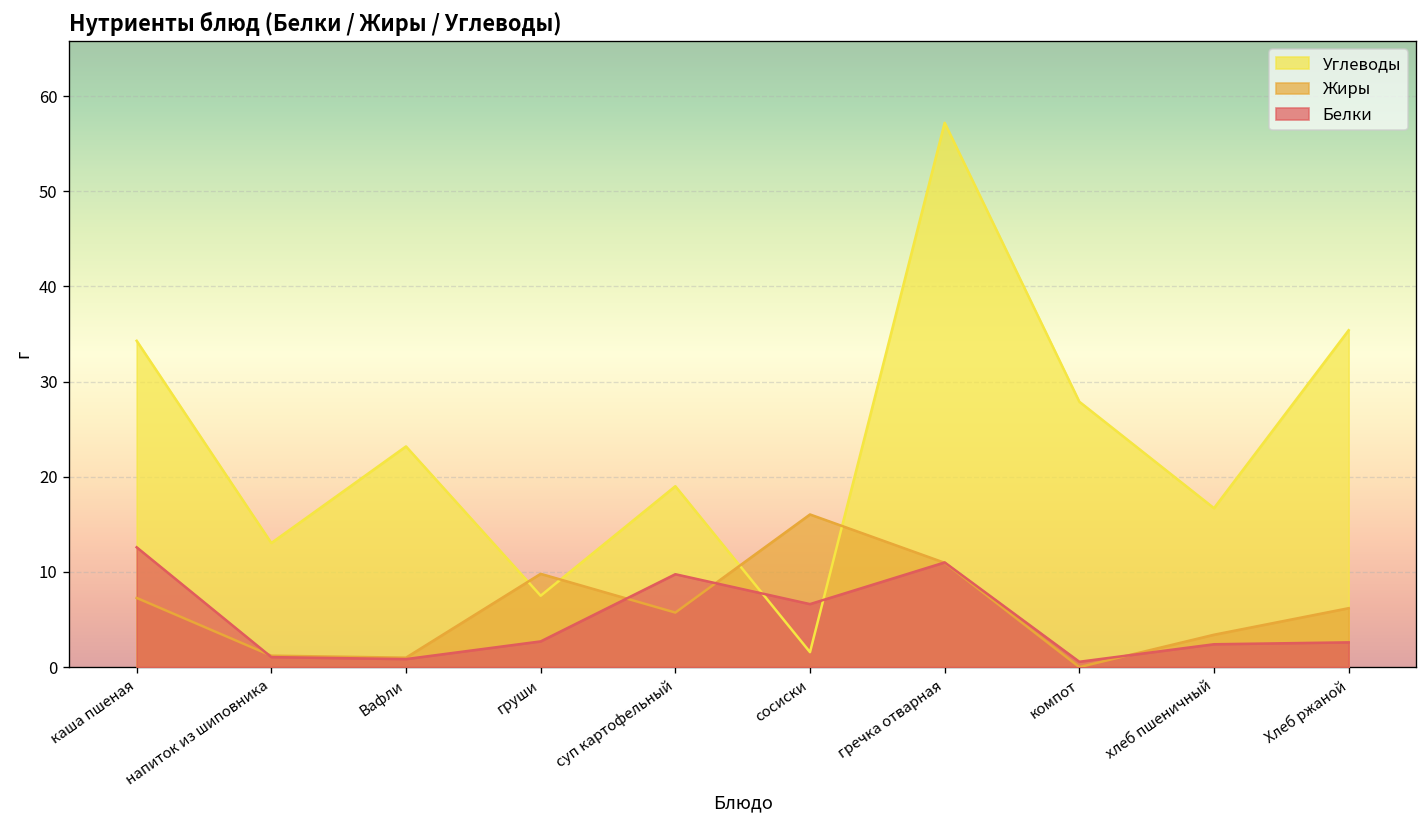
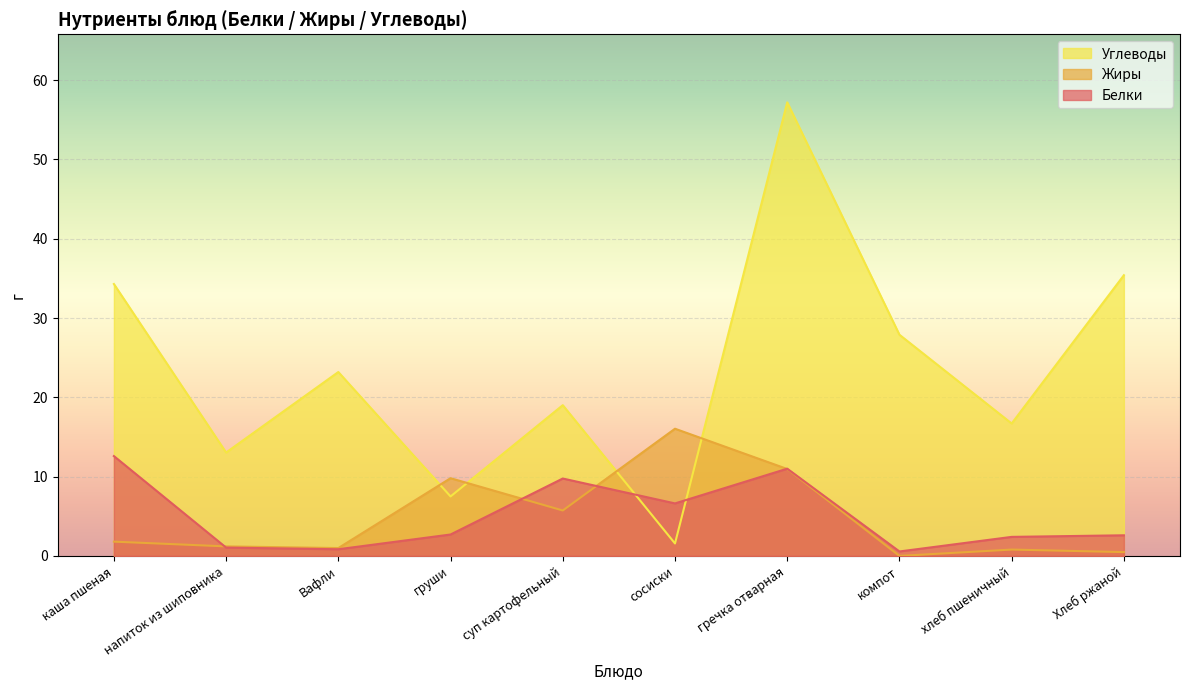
Жиры, каша пшеная: 7 -> 2
Жиры, хлеб пшеничный: 3 -> 1
Жиры, Хлеб ржаной: 6 -> 0
